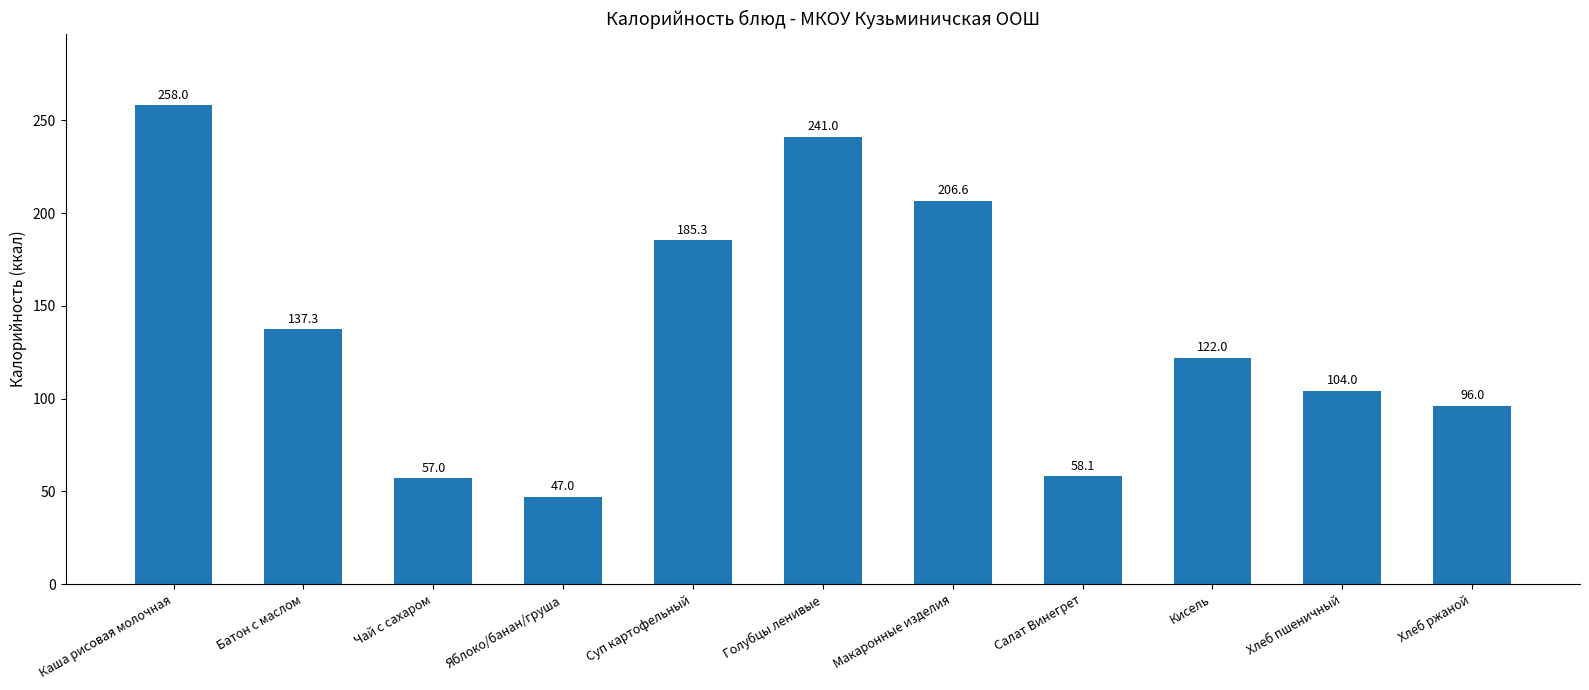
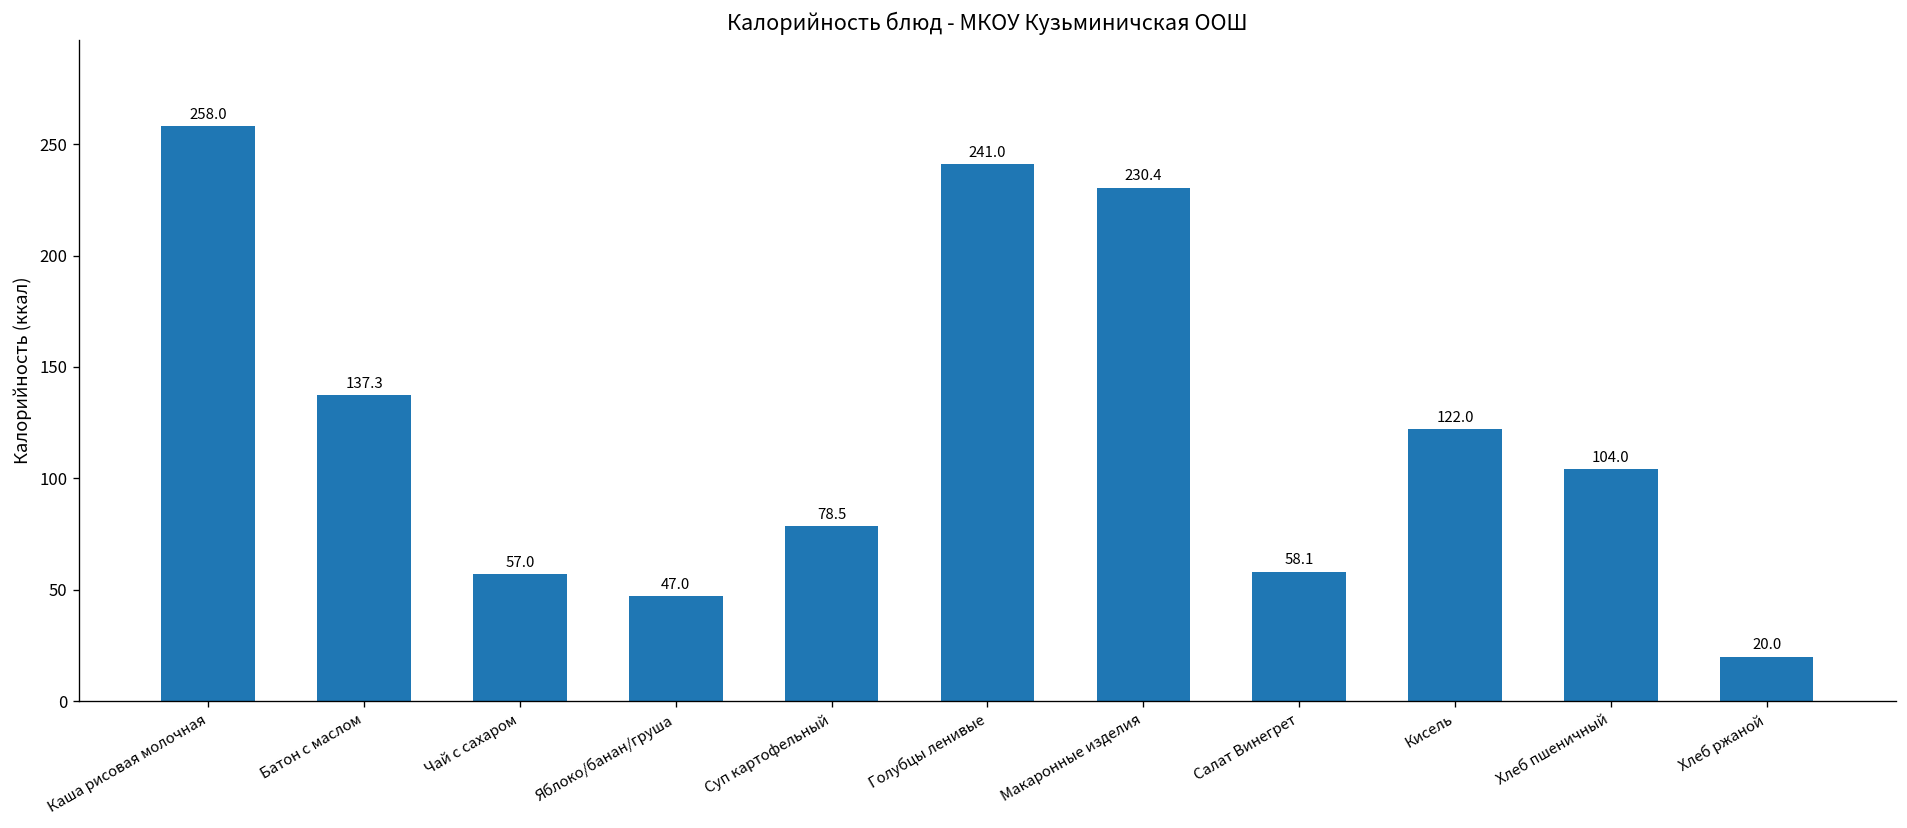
Суп картофельный: 185.3 -> 78.5
Макаронные изделия: 206.6 -> 230.4
Хлеб ржаной: 96.0 -> 20.0
